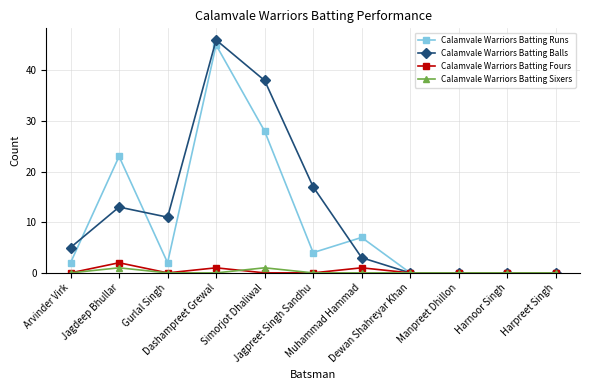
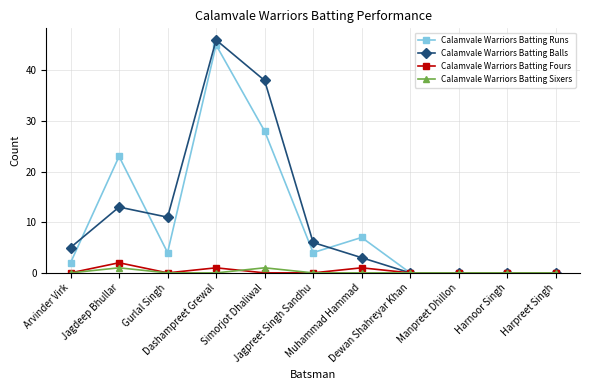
Calamvale Warriors Batting Runs, Gurlal Singh: 2 -> 4
Calamvale Warriors Batting Balls, Jagpreet Singh Sandhu: 17 -> 6
